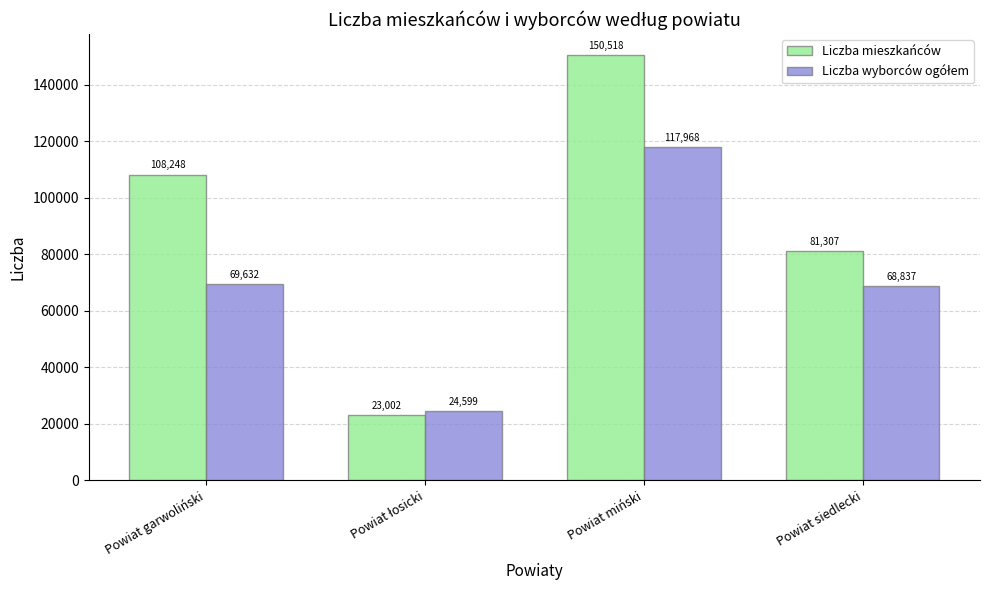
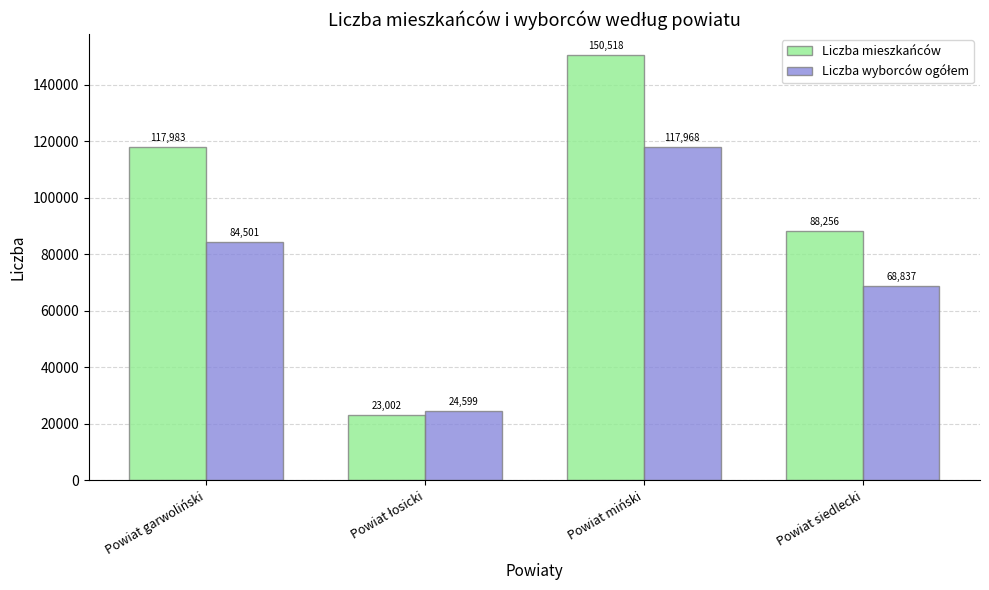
Liczba mieszkańców, Powiat garwoliński: 108,248 -> 117,983
Liczba wyborców ogółem, Powiat garwoliński: 69,632 -> 84,501
Liczba mieszkańców, Powiat siedlecki: 81,307 -> 88,256
